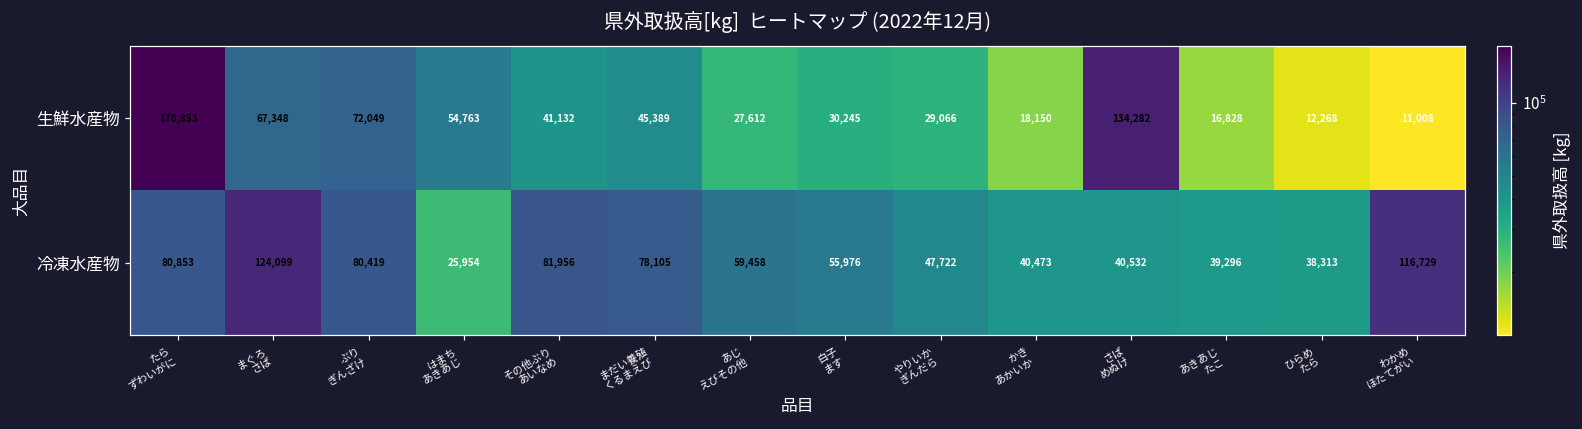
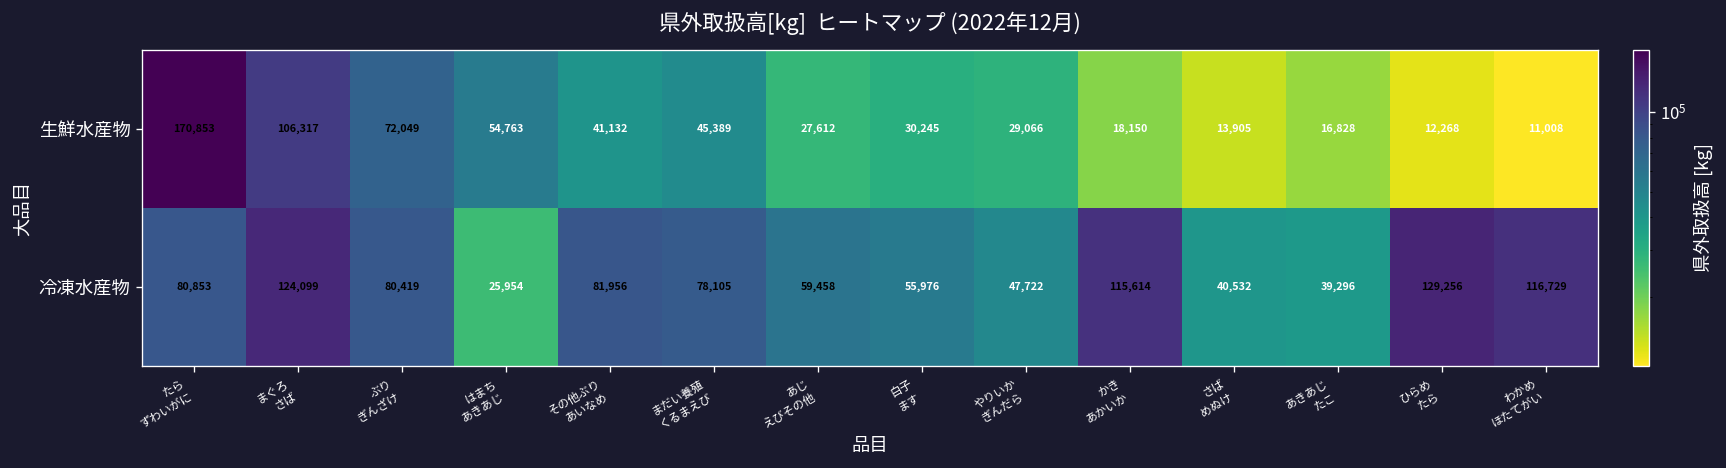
生鮮水産物, まぐろ さば: 67,348 -> 106,317
生鮮水産物, さば めぬけ: 134,282 -> 13,905
冷凍水産物, かき あかいか: 40,473 -> 115,614
冷凍水産物, ひらめ たら: 38,313 -> 129,256
